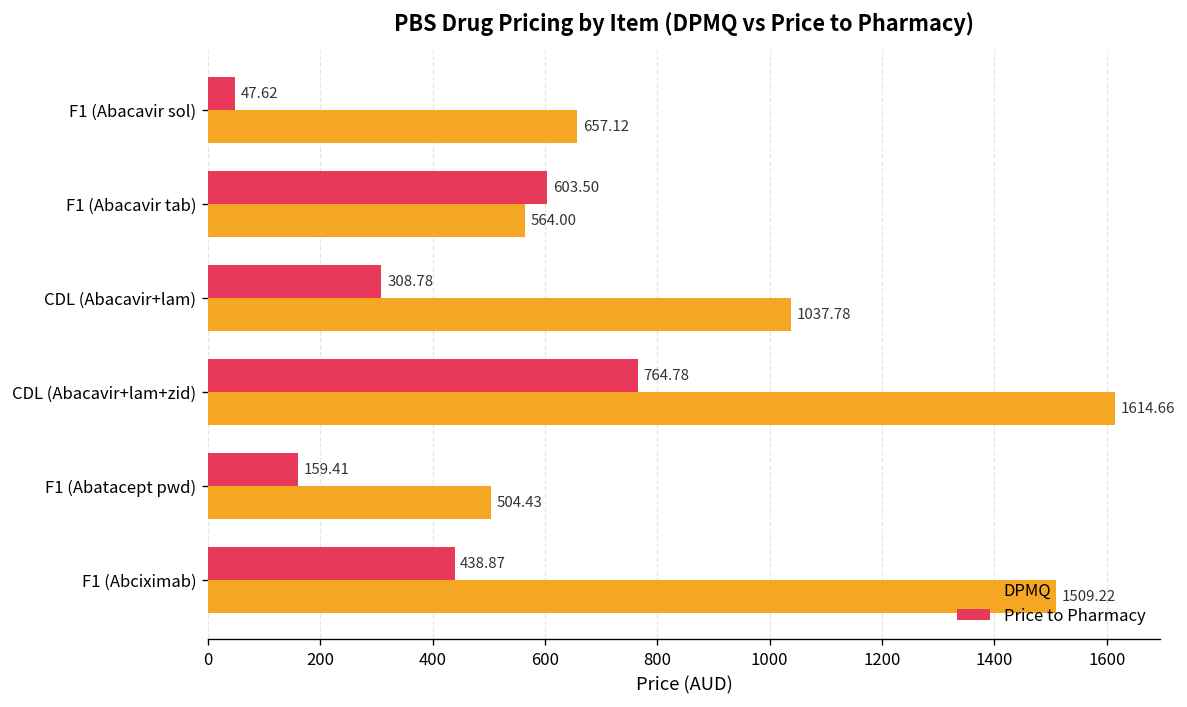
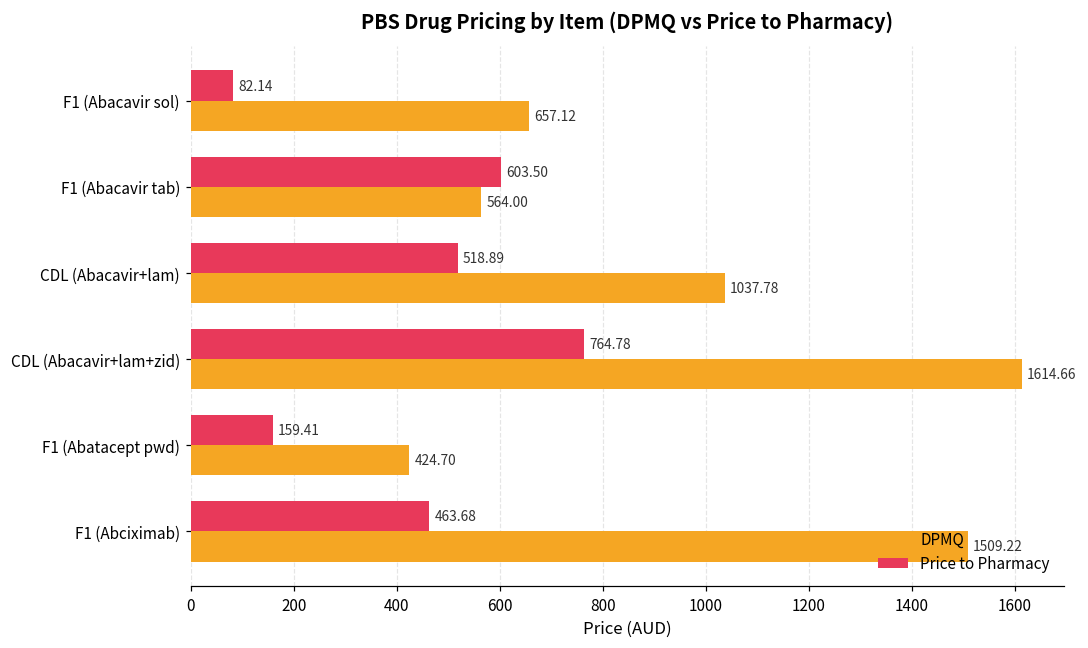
Price to Pharmacy, F1 (Abacavir sol): 47.62 -> 82.14
Price to Pharmacy, CDL (Abacavir+lam): 308.78 -> 518.89
DPMQ, F1 (Abatacept pwd): 504.43 -> 424.70
Price to Pharmacy, F1 (Abciximab): 438.87 -> 463.68
